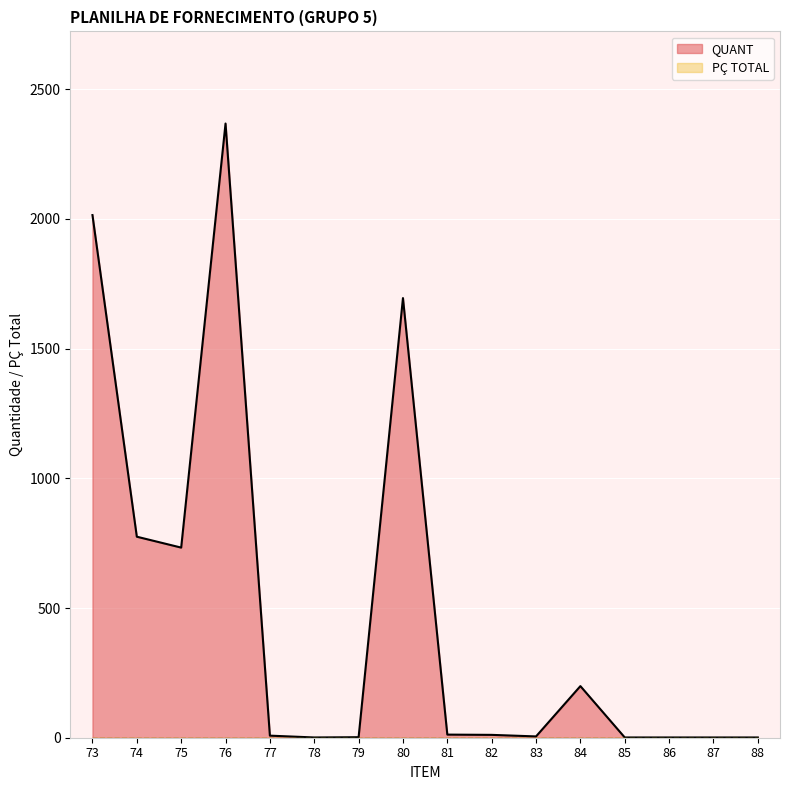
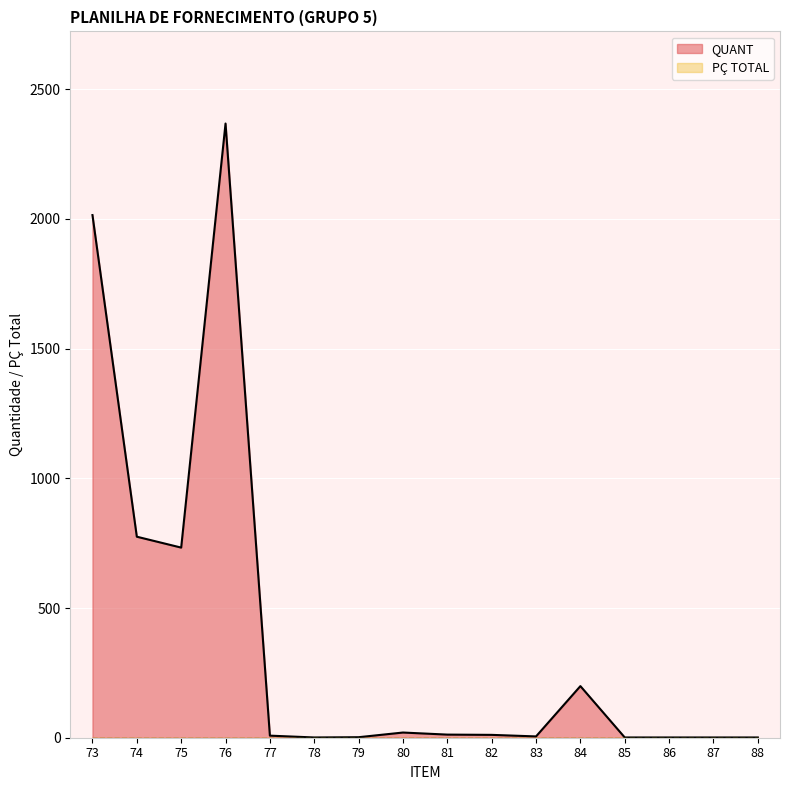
QUANT, 80: 1700 -> 20
